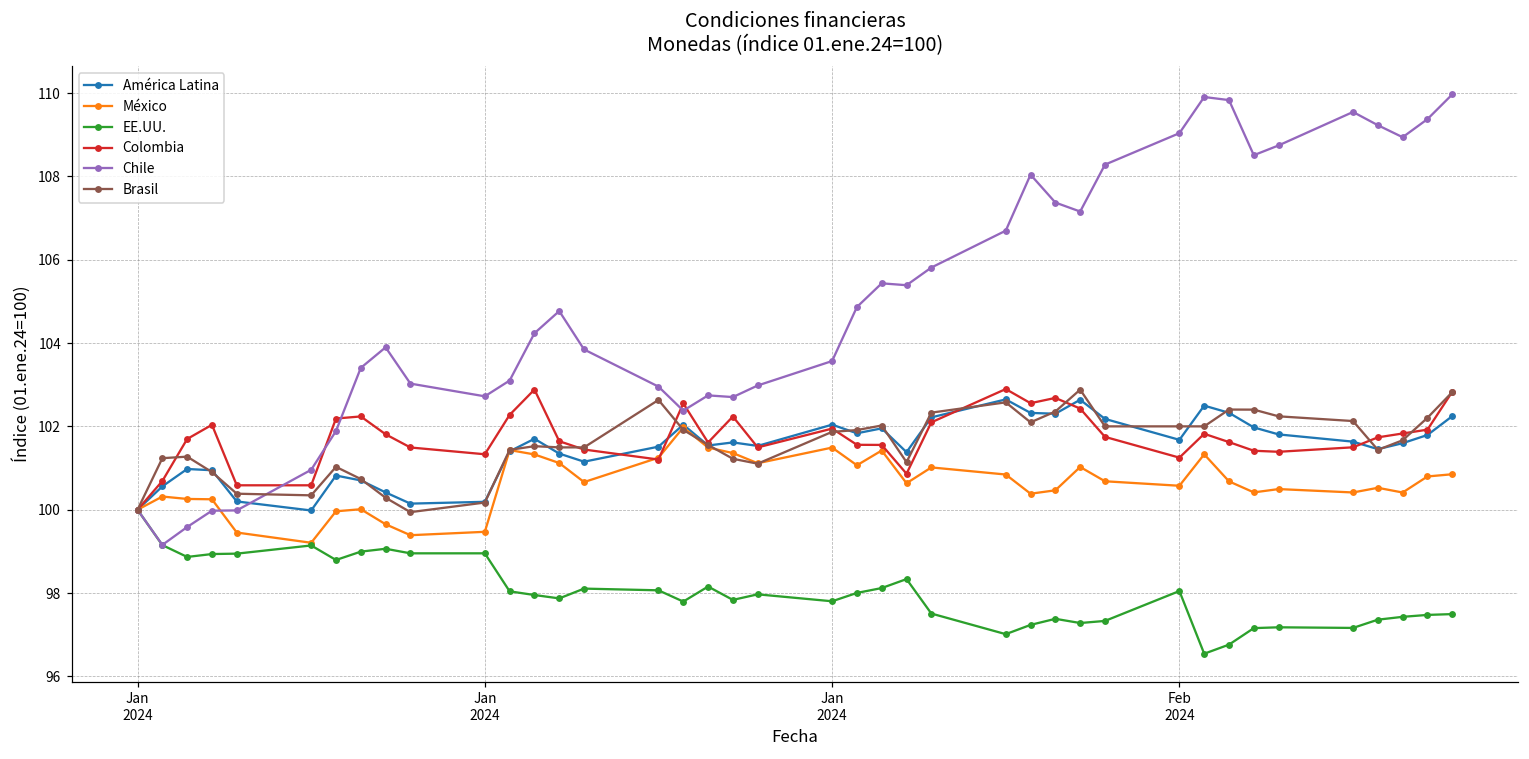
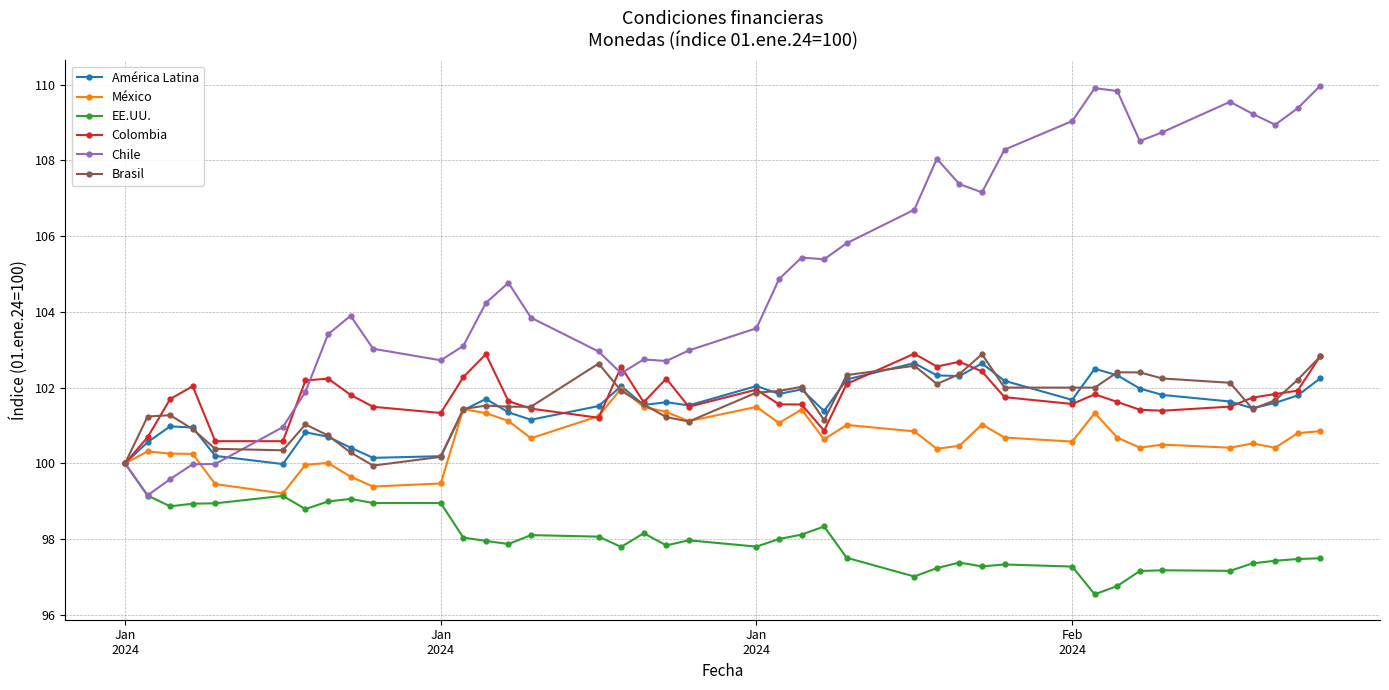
EE.UU., Feb 2024: 98.0 -> 97.3
Colombia, Feb 2024: 101.3 -> 101.6
